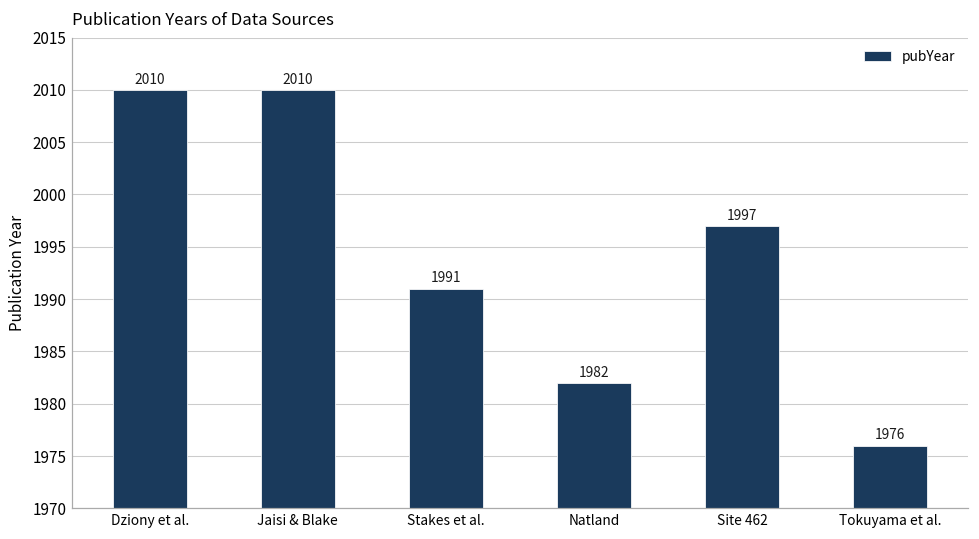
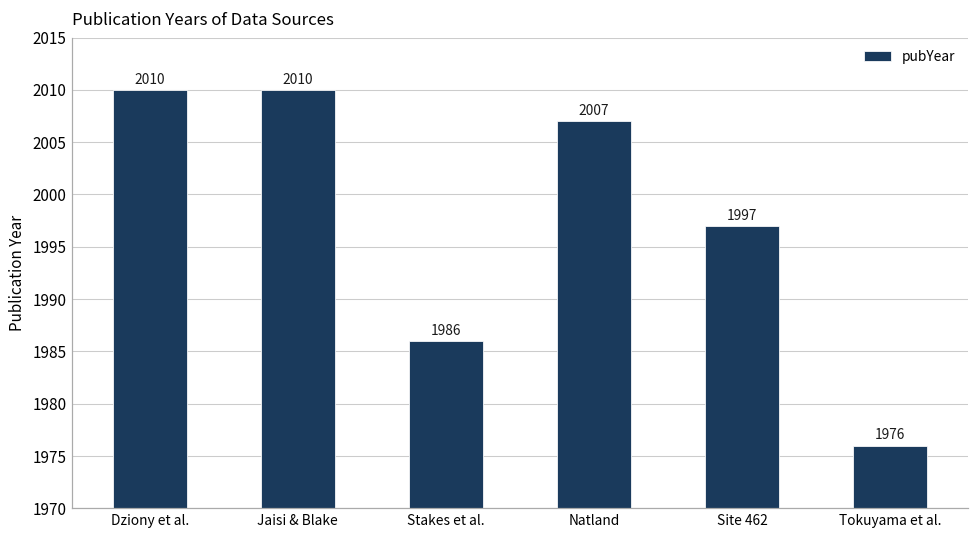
Stakes et al.: 1991 -> 1986
Natland: 1982 -> 2007
